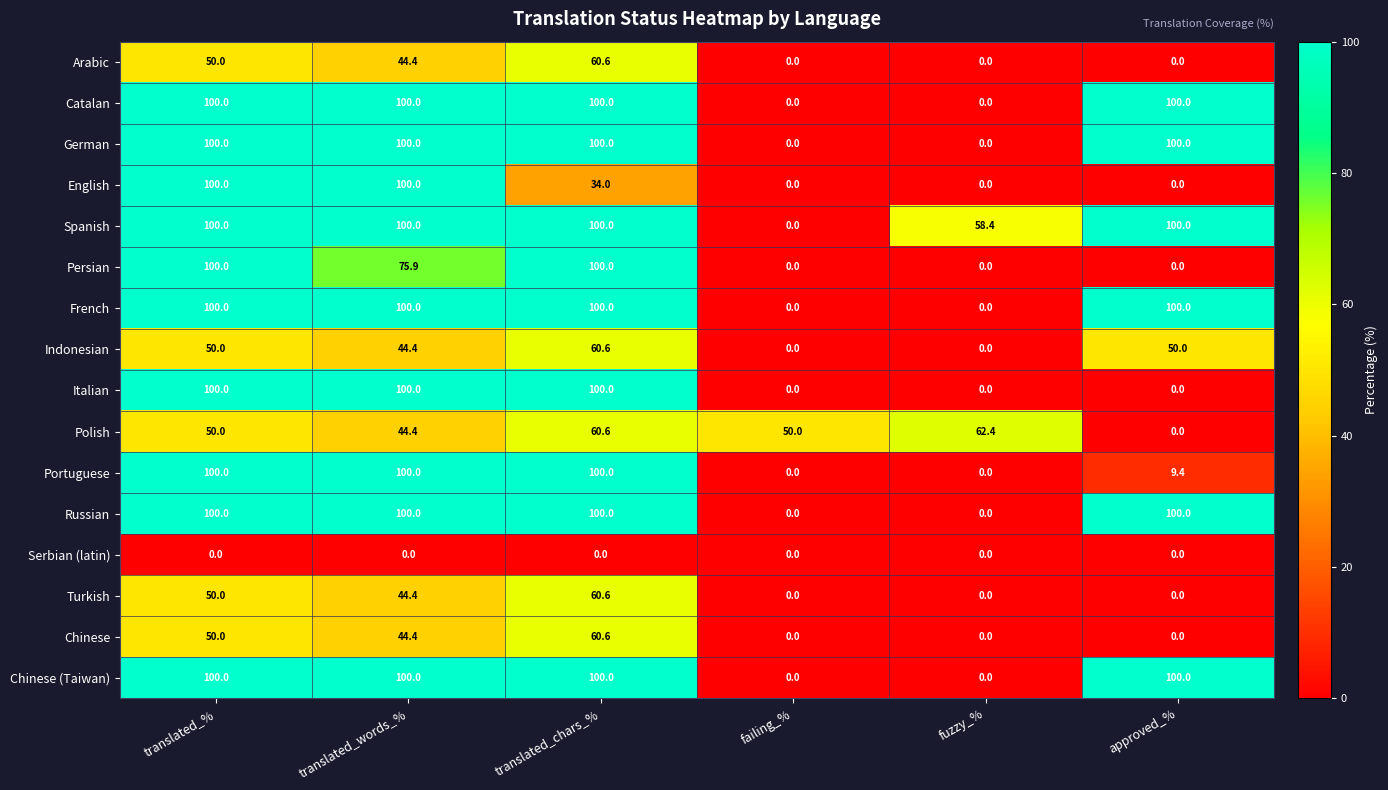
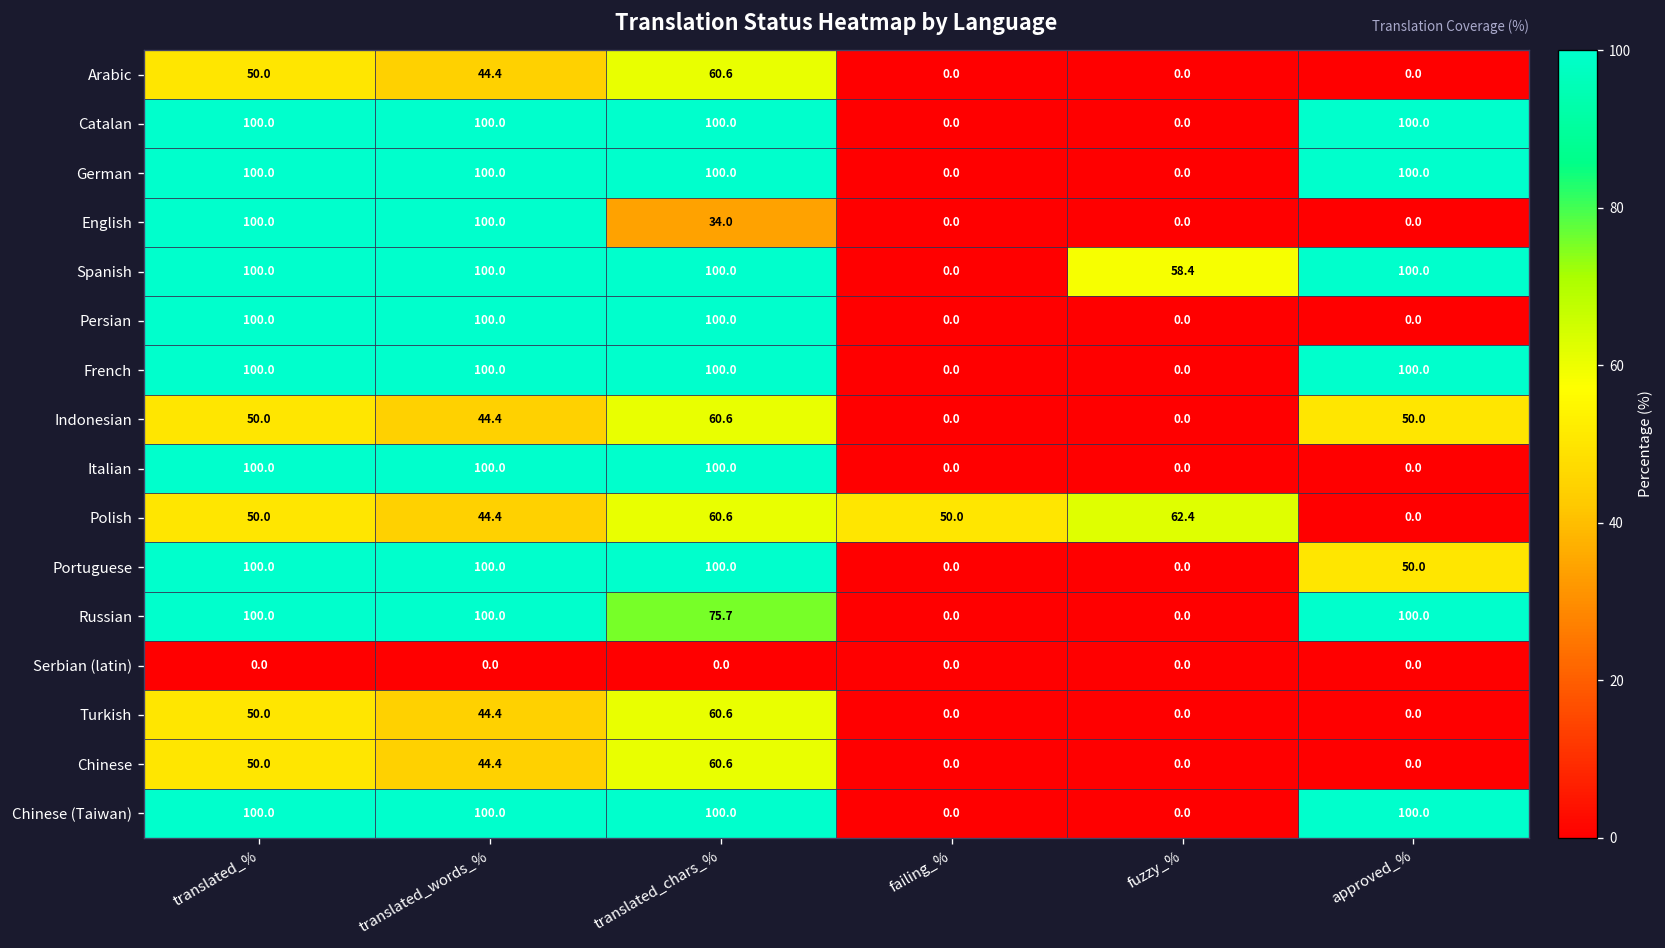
Persian, translated_words_%: 75.9 -> 100.0
Portuguese, approved_%: 9.4 -> 50.0
Russian, translated_chars_%: 100.0 -> 75.7
